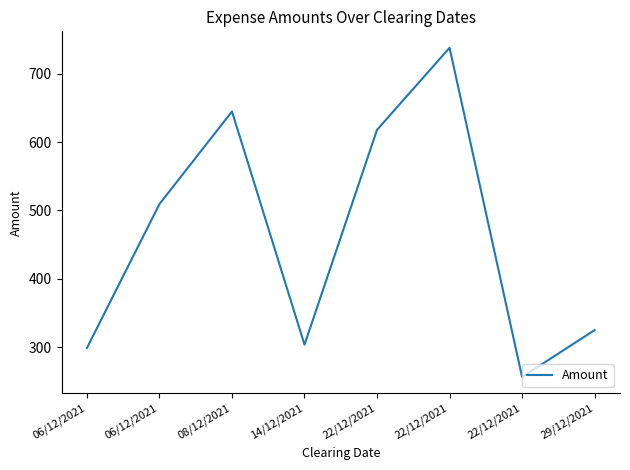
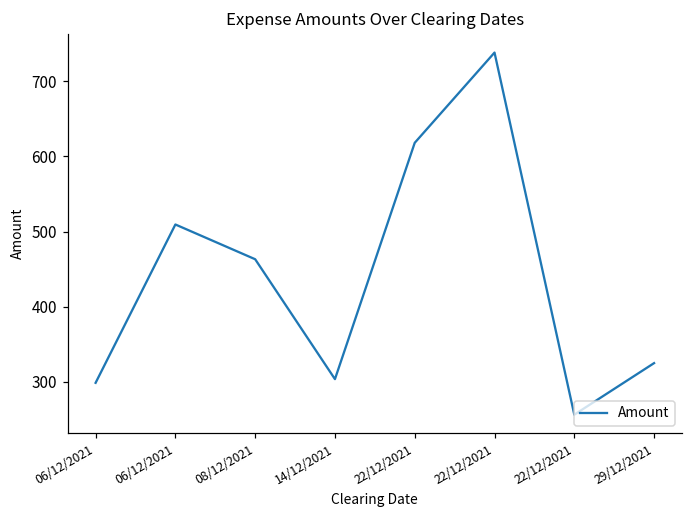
08/12/2021: 640 -> 460
